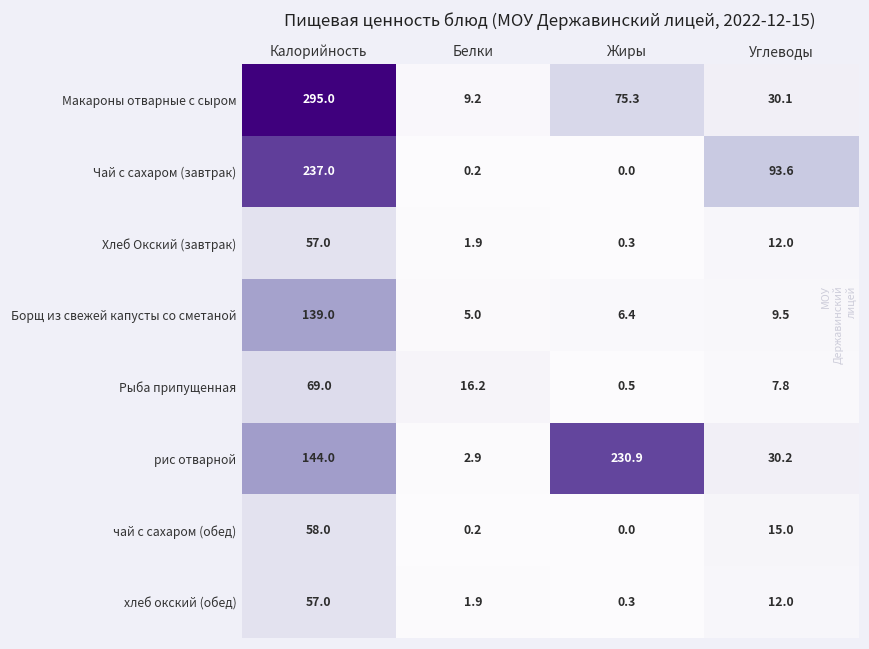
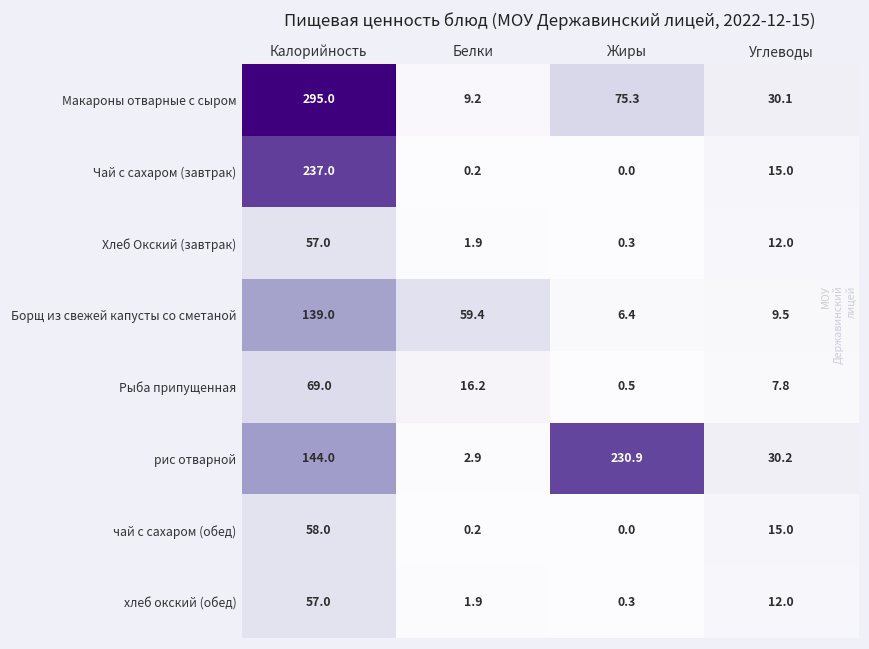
Чай с сахаром (завтрак), Углеводы: 93.6 -> 15.0
Борщ из свежей капусты со сметаной, Белки: 5.0 -> 59.4
